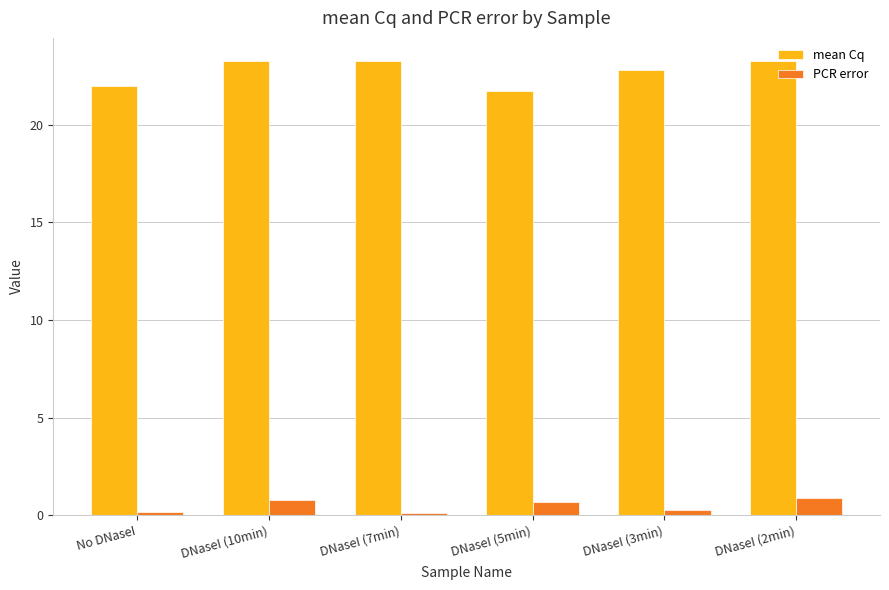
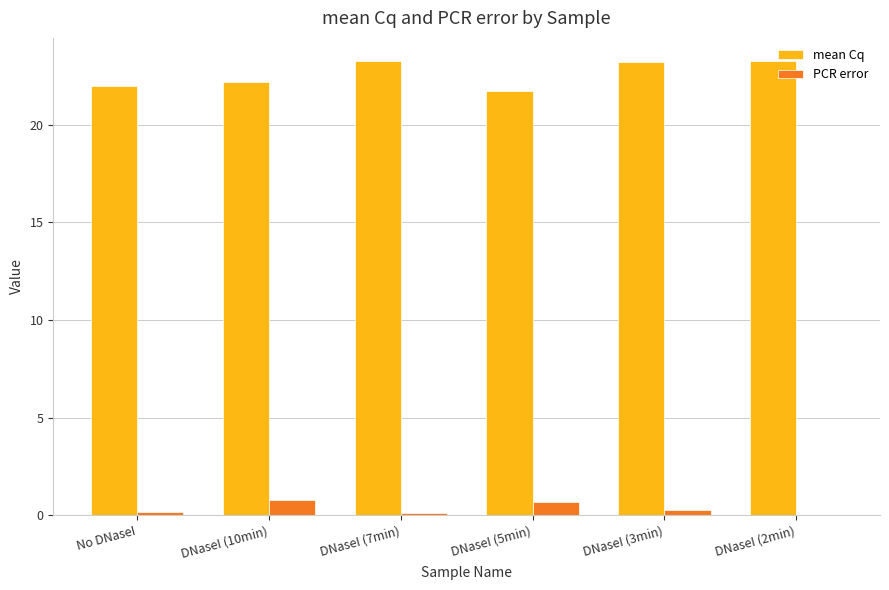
mean Cq, DNaseI (10min): 23.2 -> 22.2
mean Cq, DNaseI (3min): 22.8 -> 23.2
PCR error, DNaseI (2min): 0.9 -> 0.0
